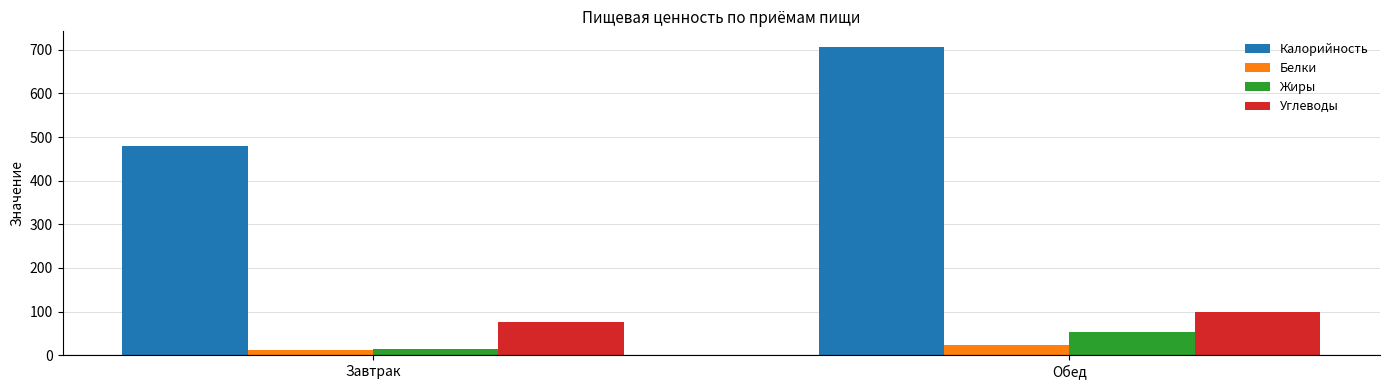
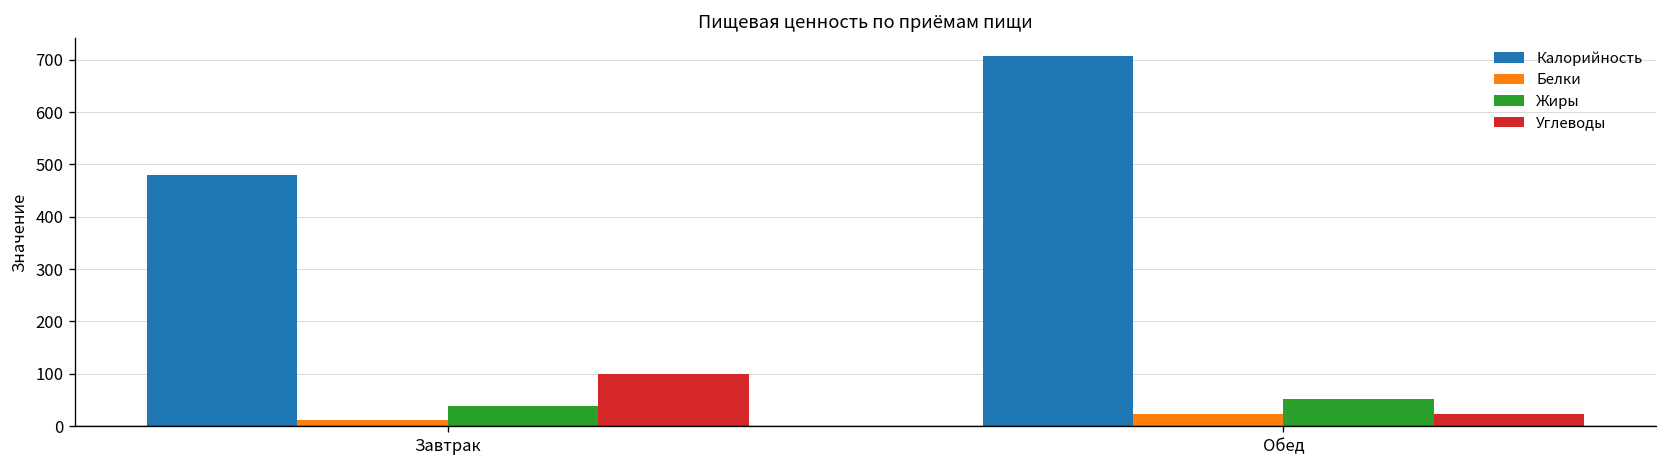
Жиры, Завтрак: 10 -> 40
Углеводы, Завтрак: 80 -> 100
Углеводы, Обед: 100 -> 20
